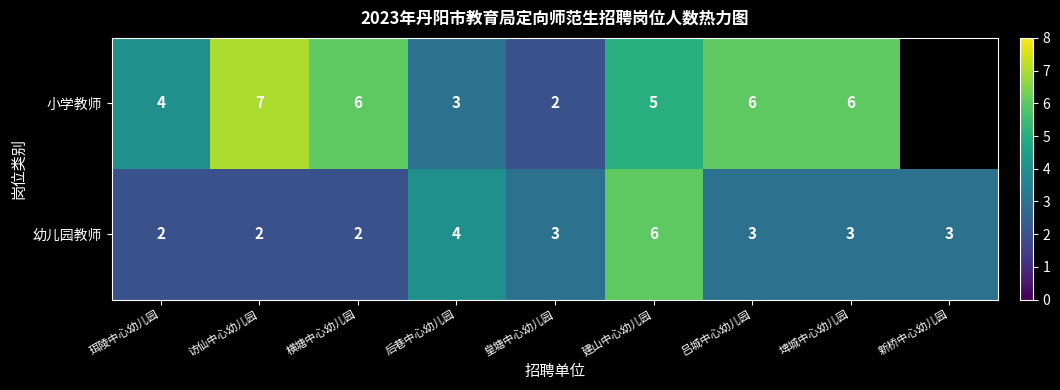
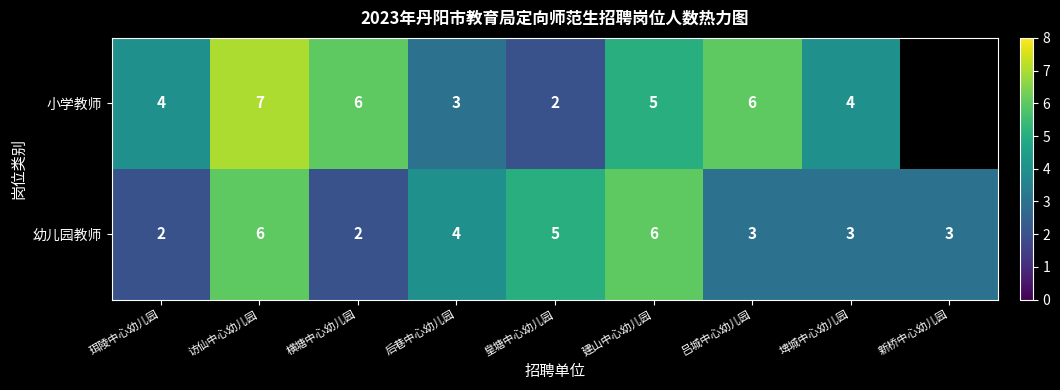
小学教师, 埤城中心幼儿园: 6 -> 4
幼儿园教师, 访仙中心幼儿园: 2 -> 6
幼儿园教师, 皇塘中心幼儿园: 3 -> 5
